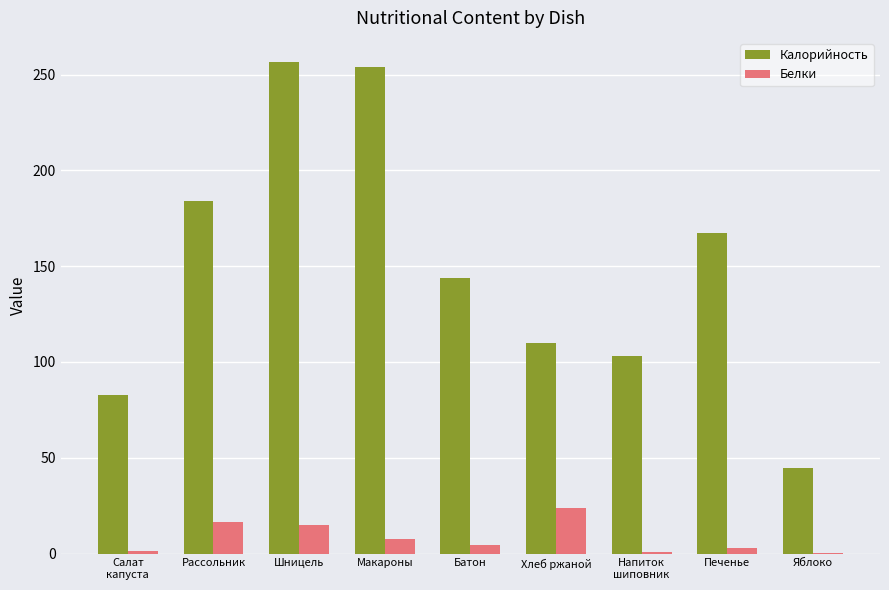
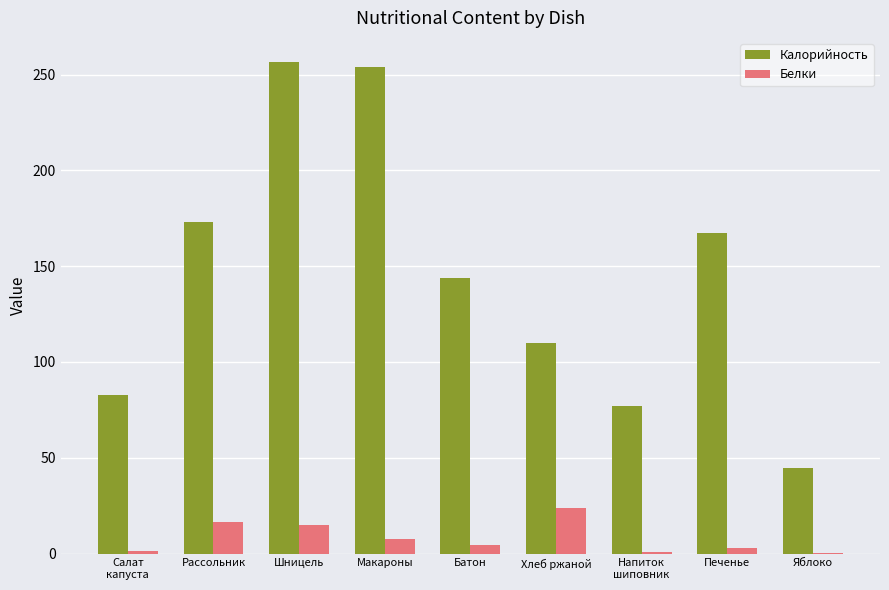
Калорийность, Рассольник: 184 -> 173
Калорийность, Напиток шиповник: 103 -> 77
